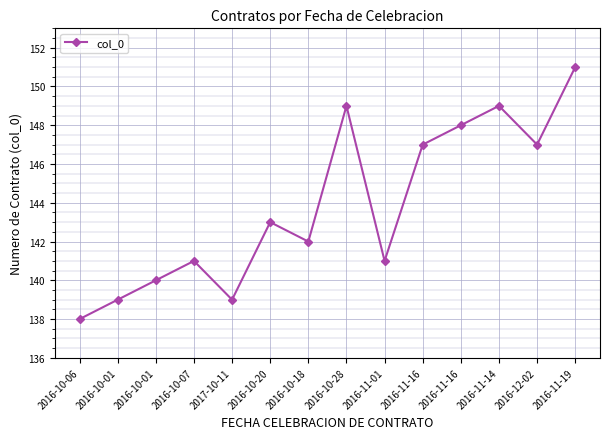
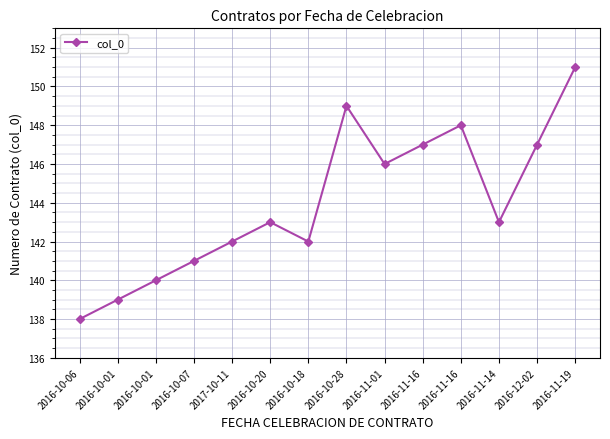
2017-10-11: 139 -> 142
2016-11-01: 141 -> 146
2016-11-14: 149 -> 143
